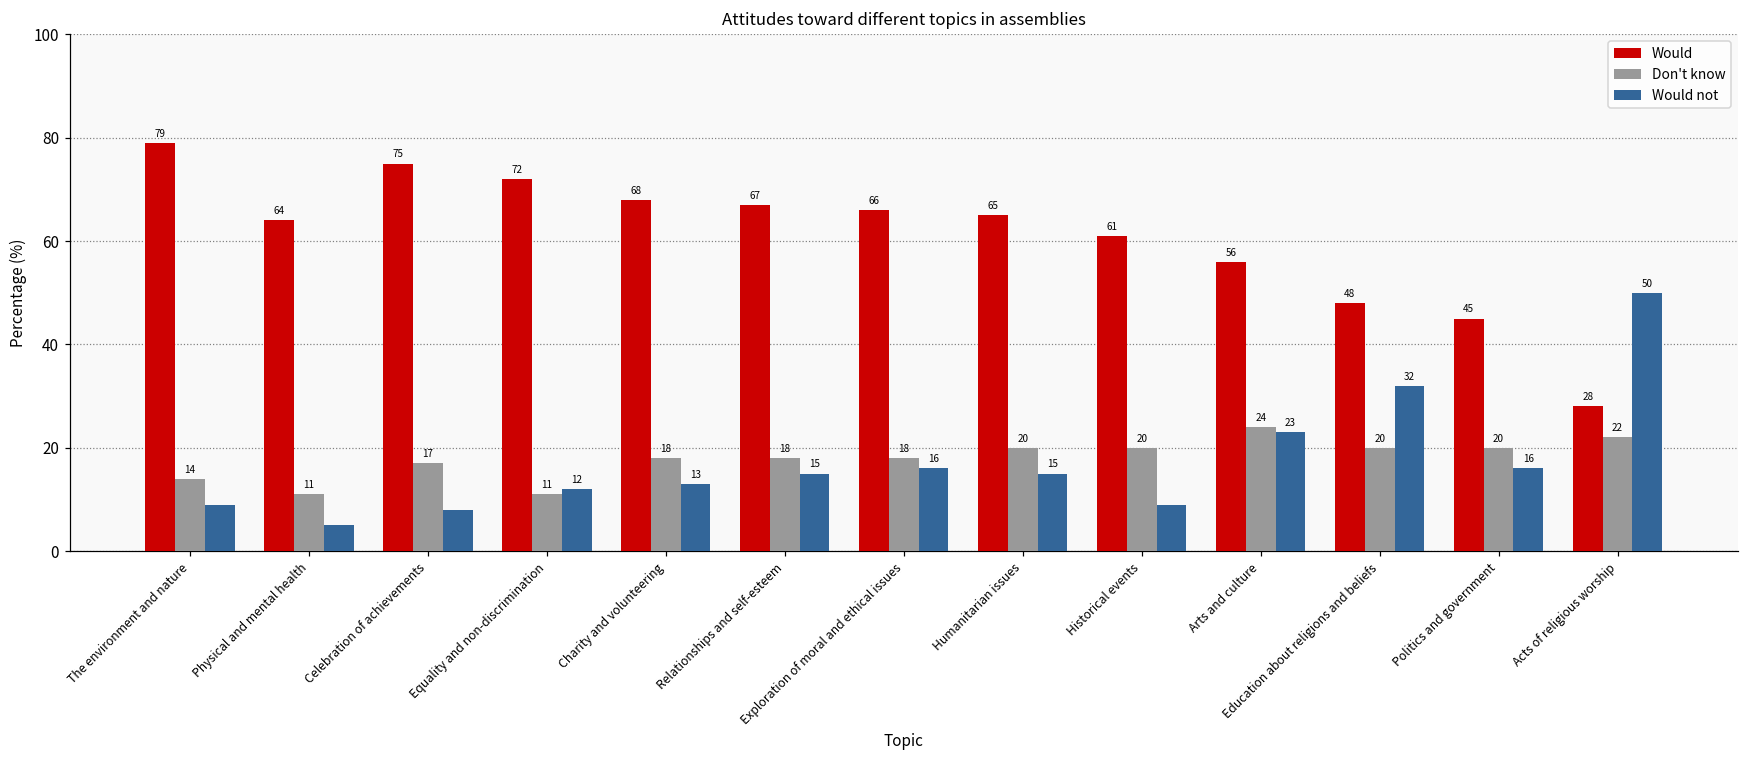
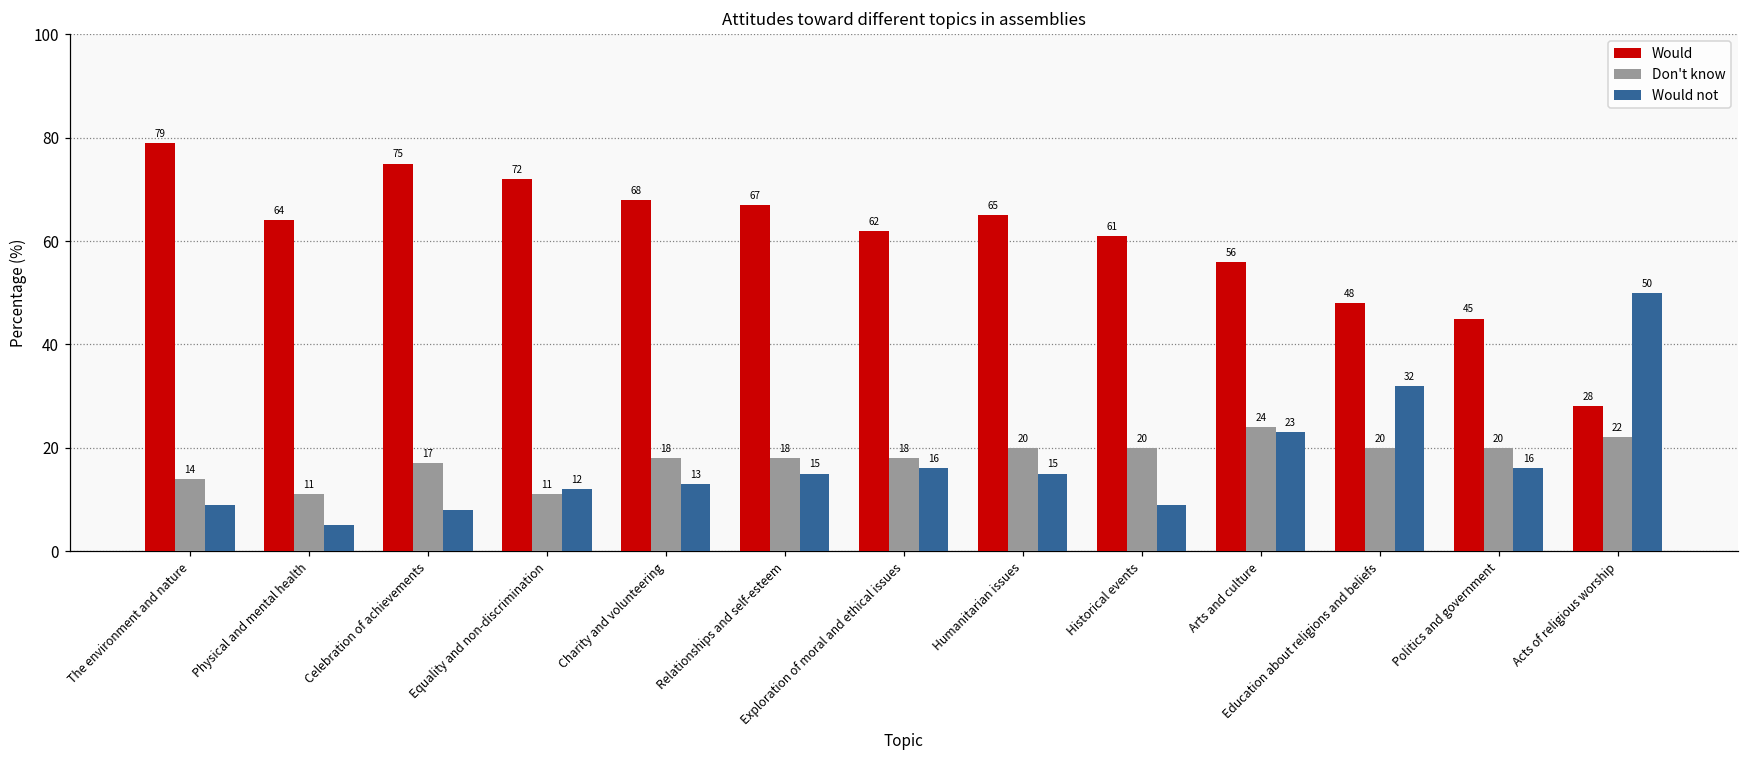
Would, Exploration of moral and ethical issues: 66 -> 62
